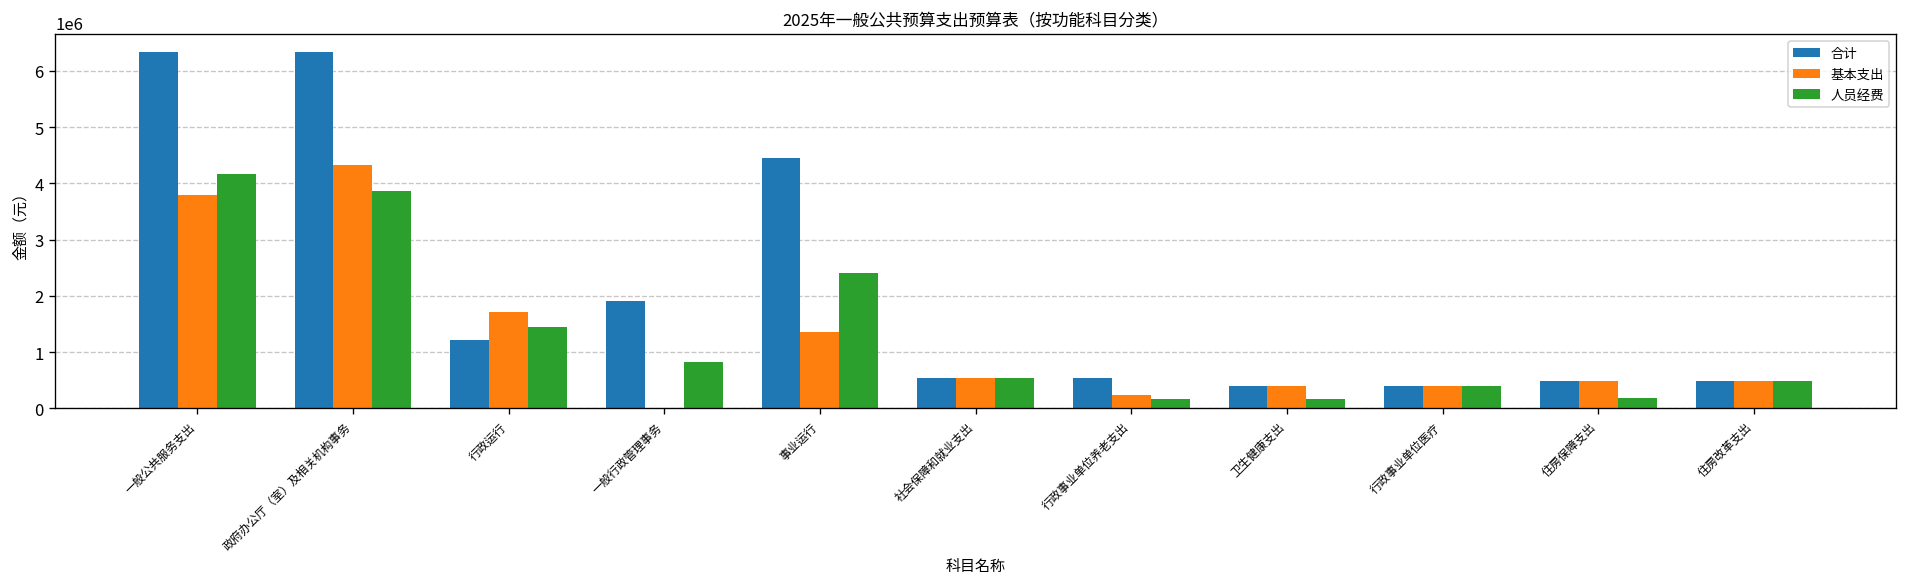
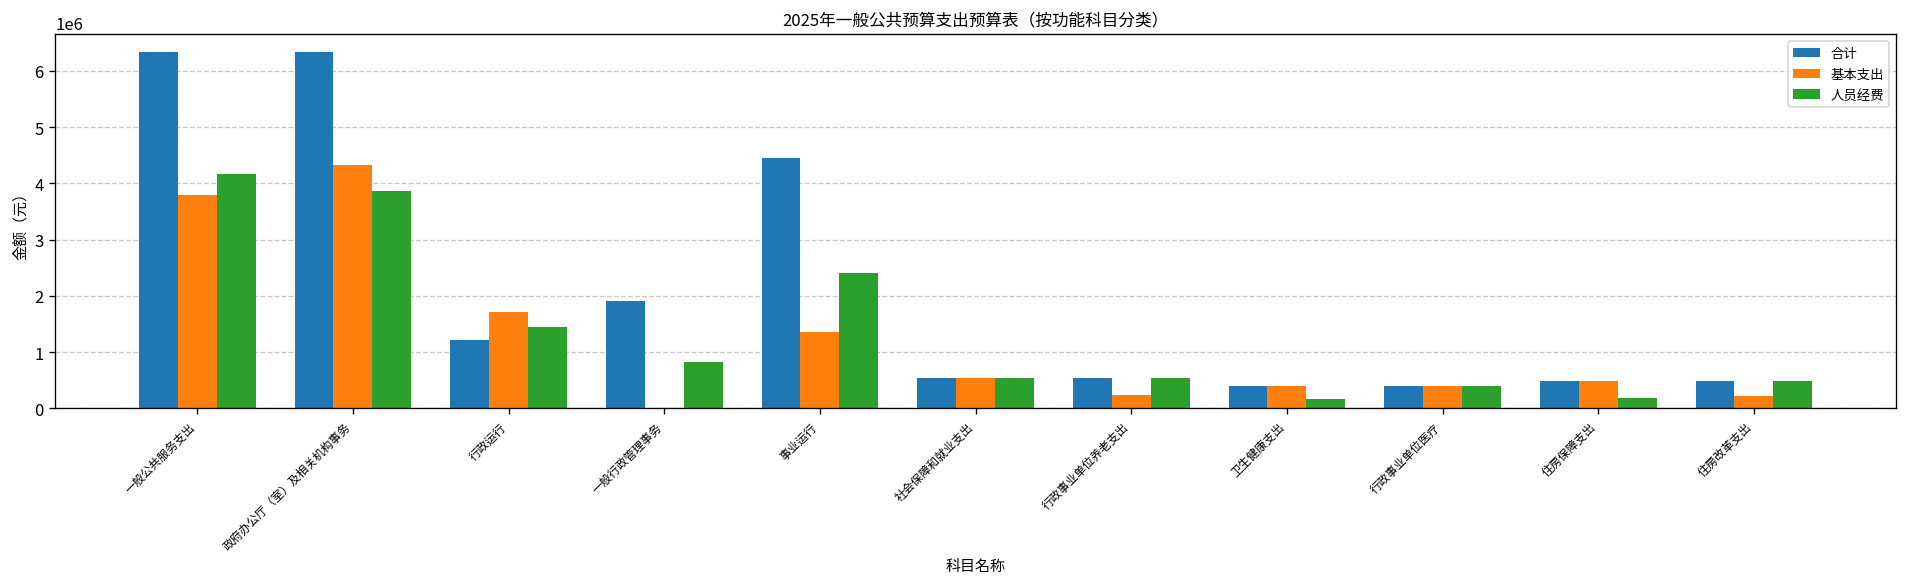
人员经费, 行政事业单位养老支出: 200000 -> 500000
基本支出, 住房改革支出: 500000 -> 200000
